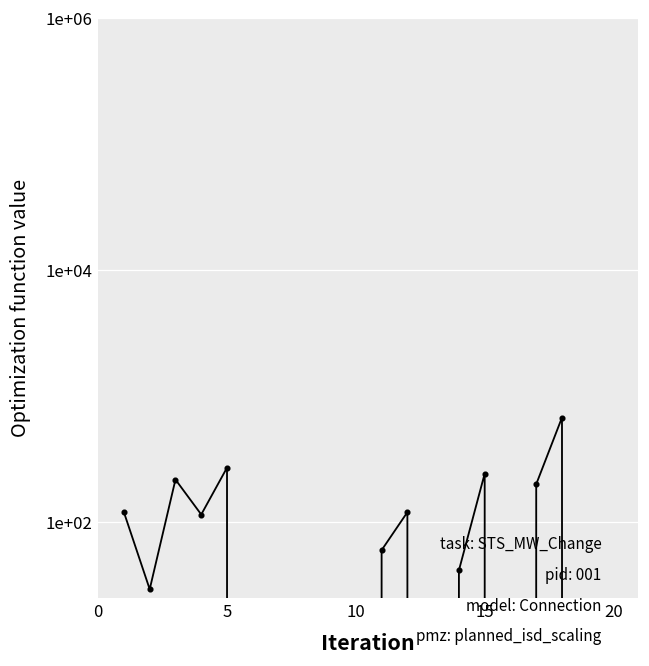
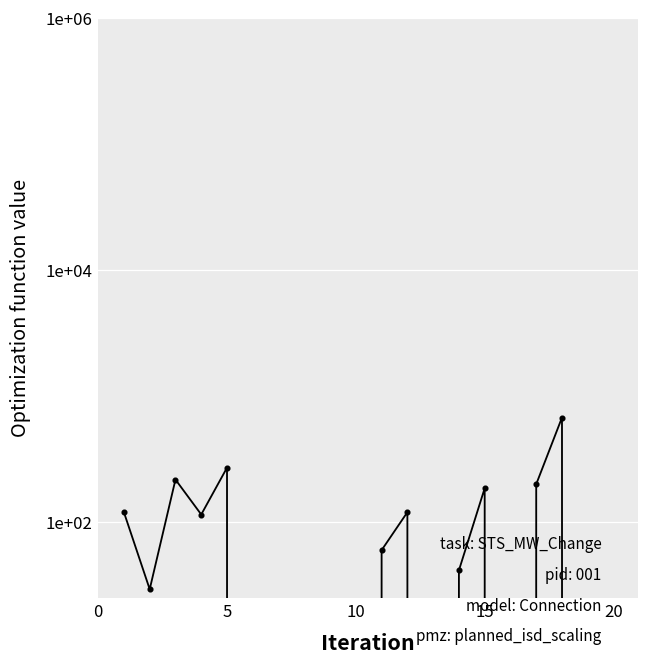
15: 240 -> 190
